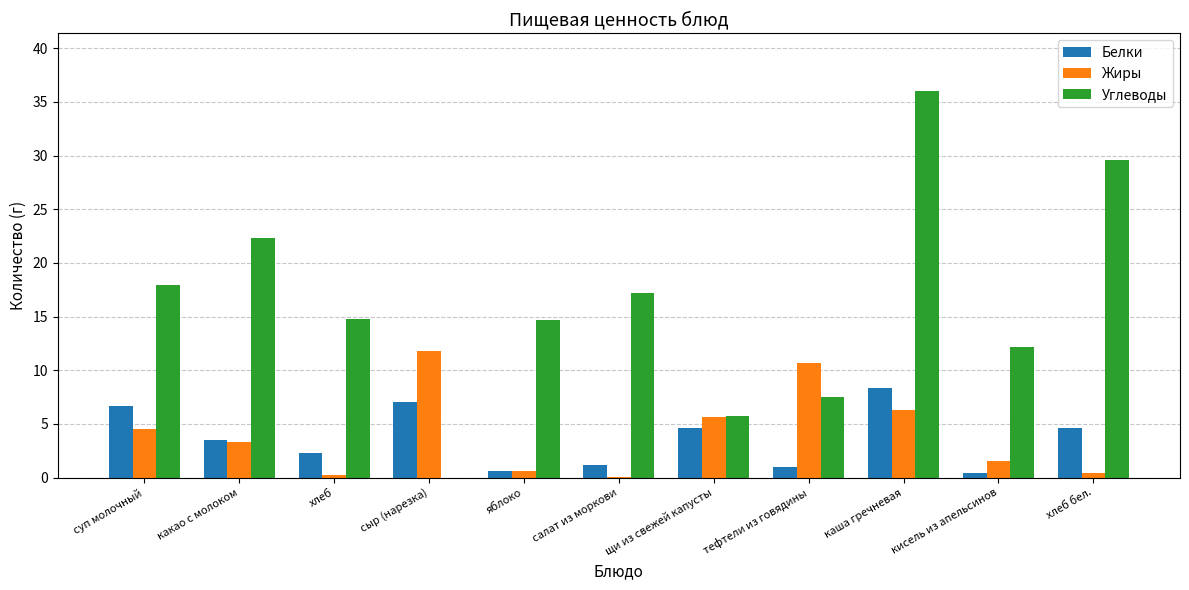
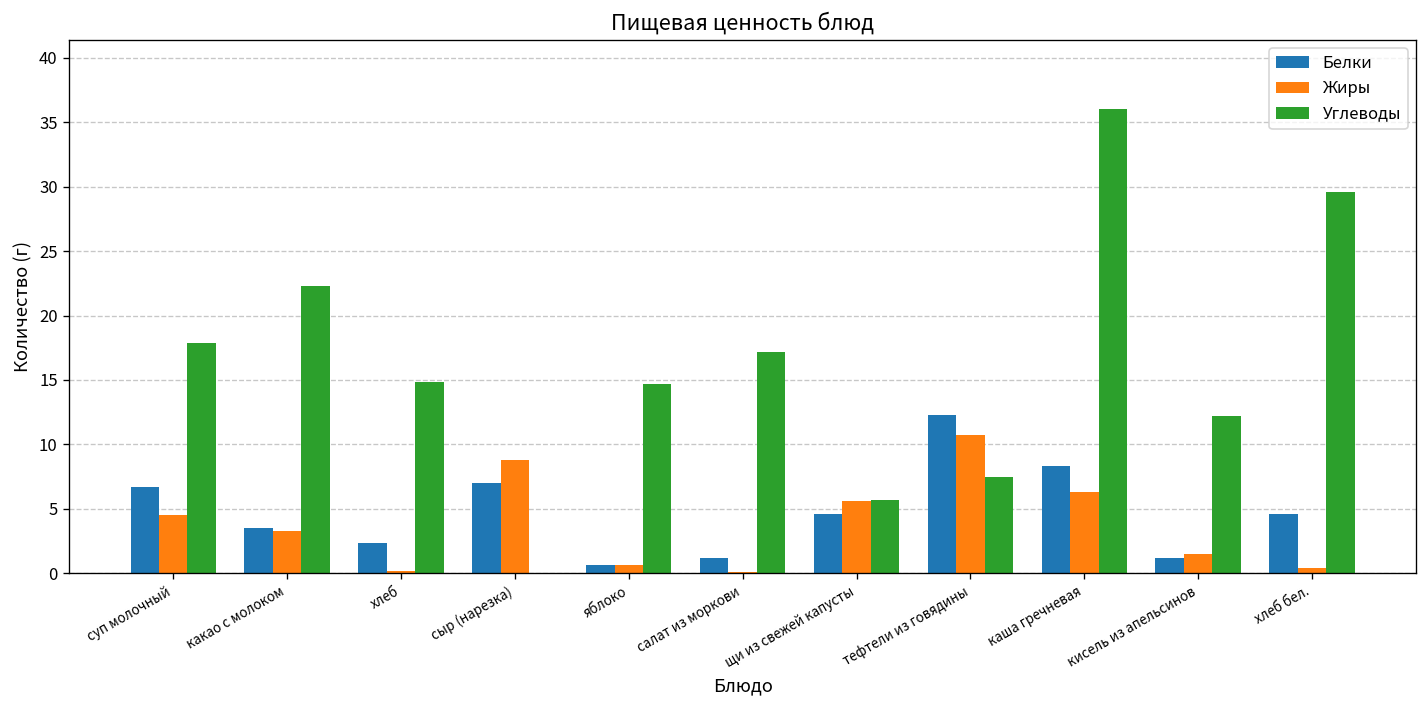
Жиры, сыр (нарезка): 11.8 -> 8.8
Белки, тефтели из говядины: 1.0 -> 12.3
Белки, кисель из апельсинов: 0.4 -> 1.2
